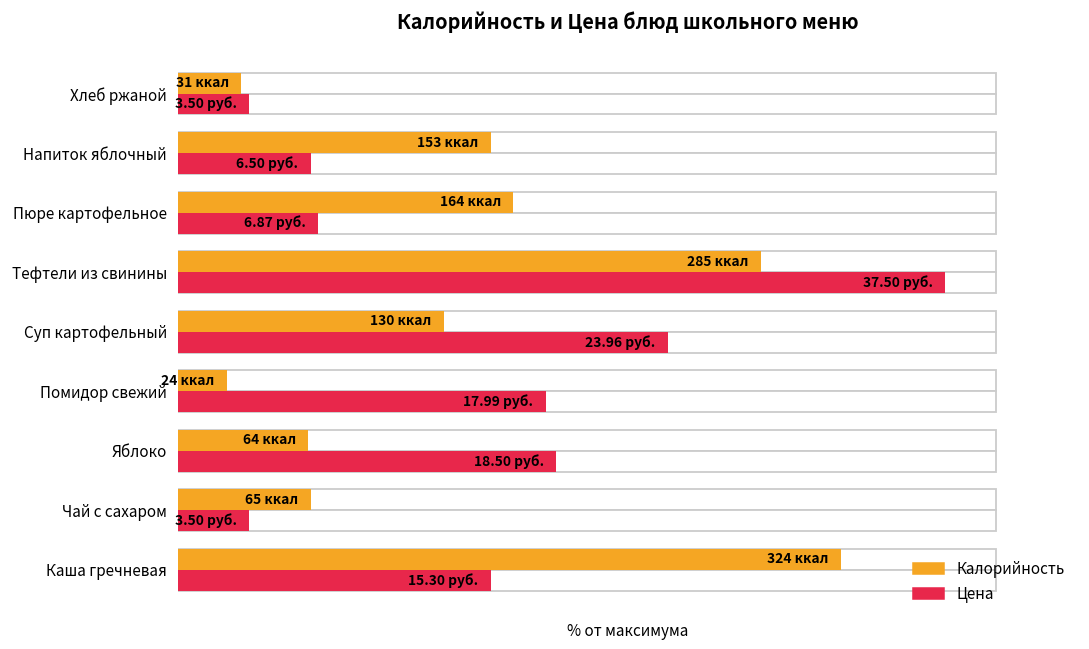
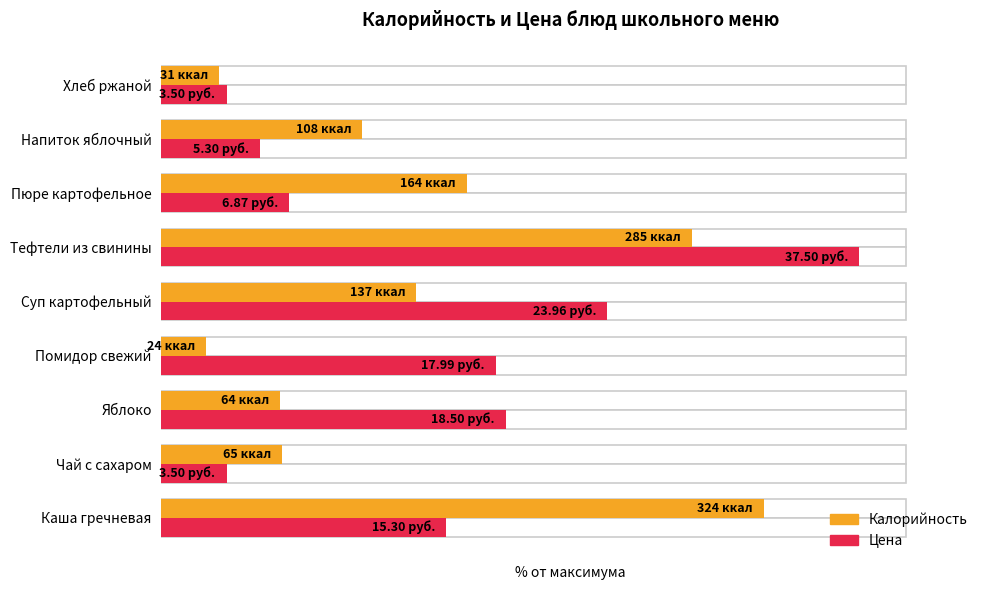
Калорийность, Напиток яблочный: 153 -> 108
Цена, Напиток яблочный: 6.50 -> 5.30
Калорийность, Суп картофельный: 130 -> 137
